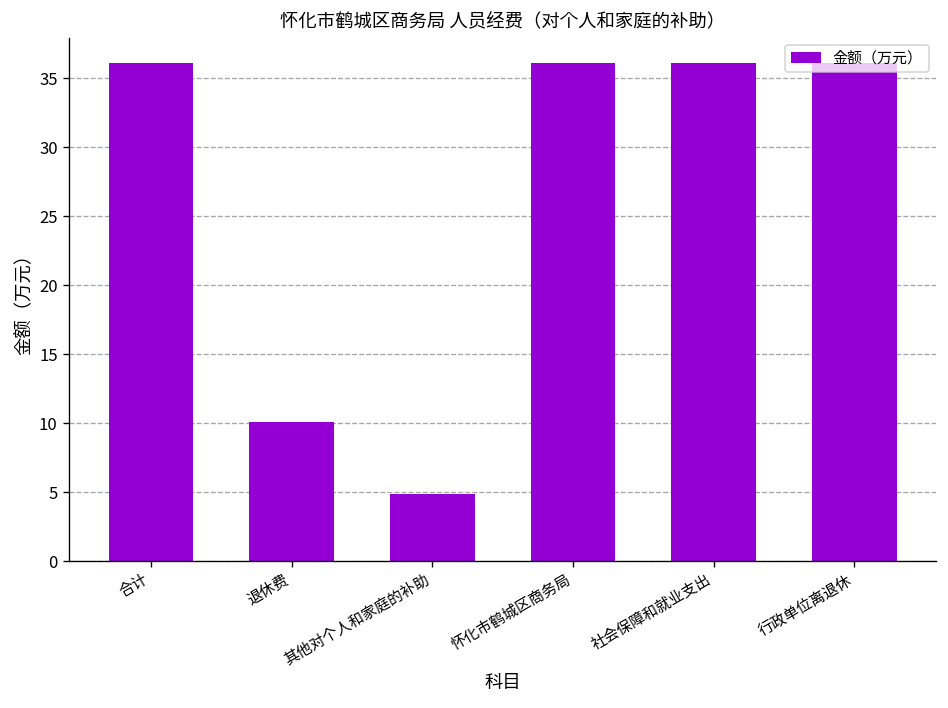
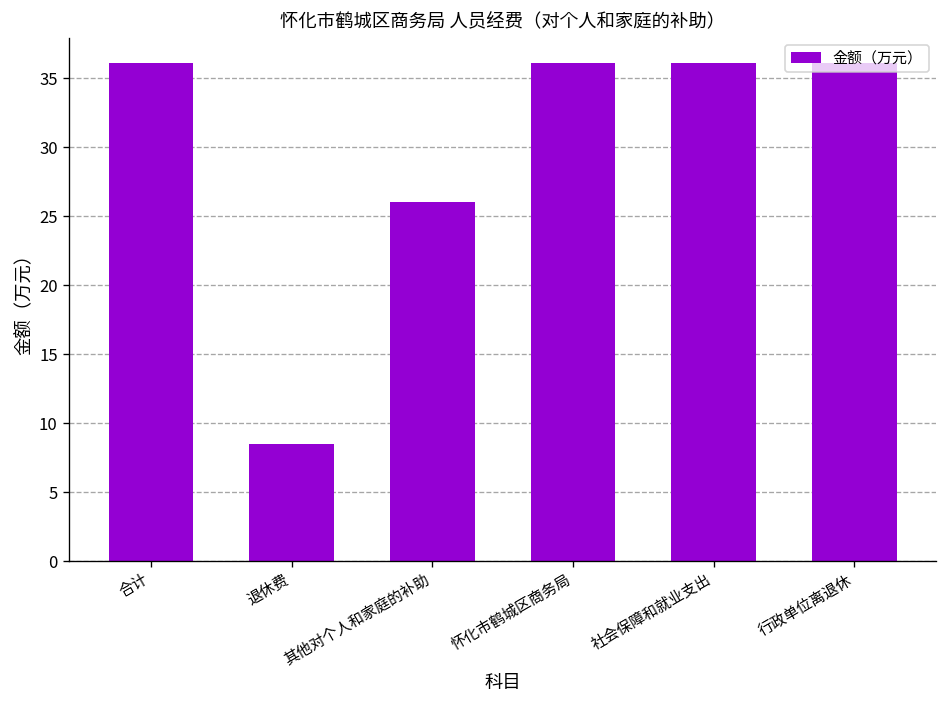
退休费: 10.1 -> 8.5
其他对个人和家庭的补助: 4.9 -> 26.0
